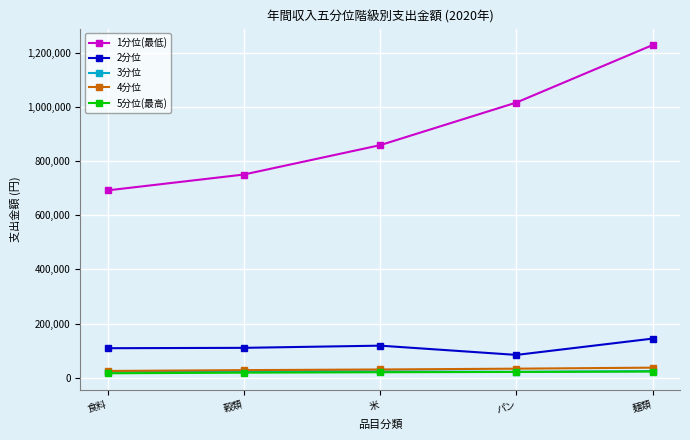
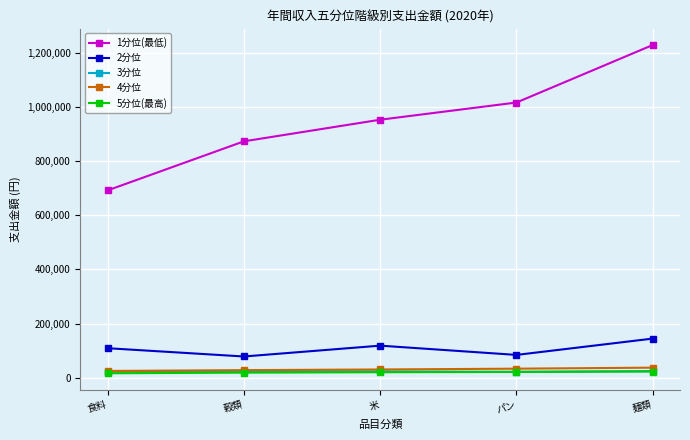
1分位(最低), 穀類: 750,000 -> 870,000
2分位, 穀類: 110,000 -> 80,000
1分位(最低), 米: 860,000 -> 950,000
